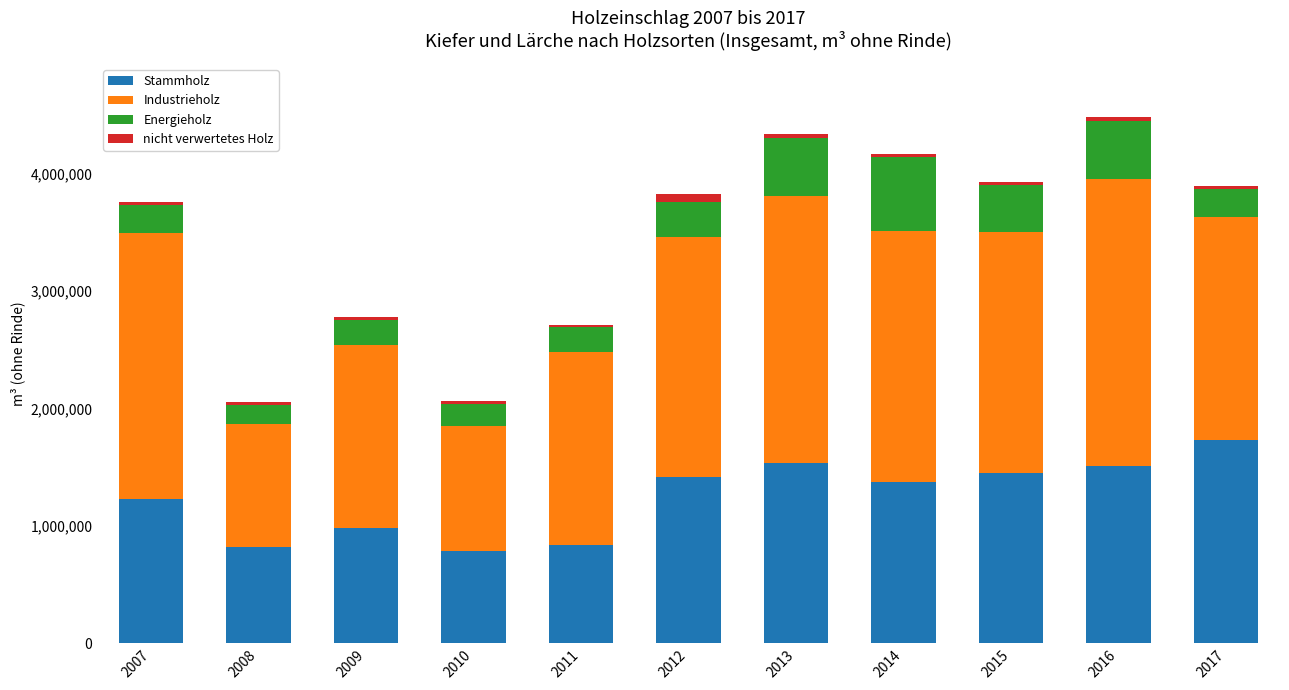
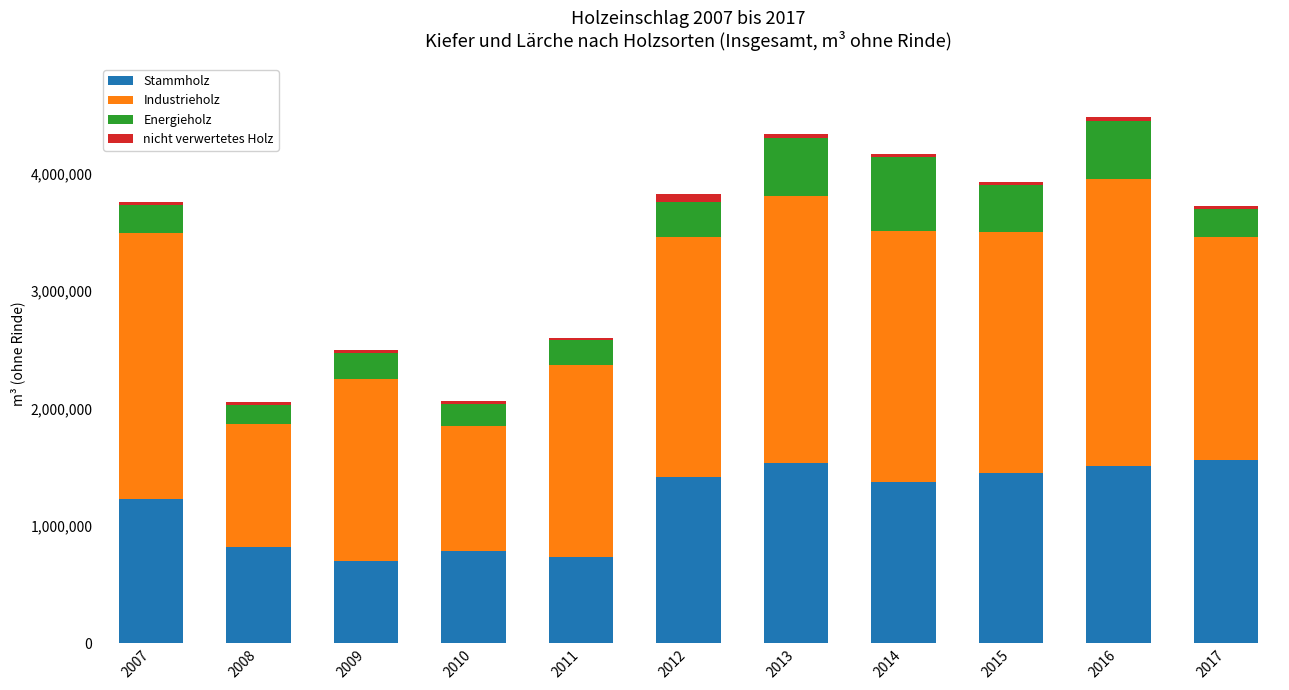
Stammholz, 2009: 990,000 -> 700,000
Stammholz, 2011: 840,000 -> 730,000
Stammholz, 2017: 1,730,000 -> 1,560,000
